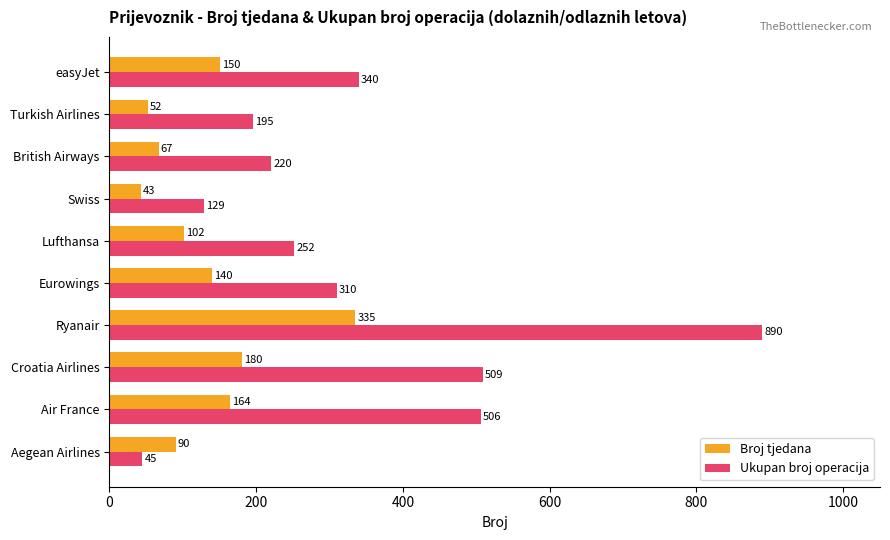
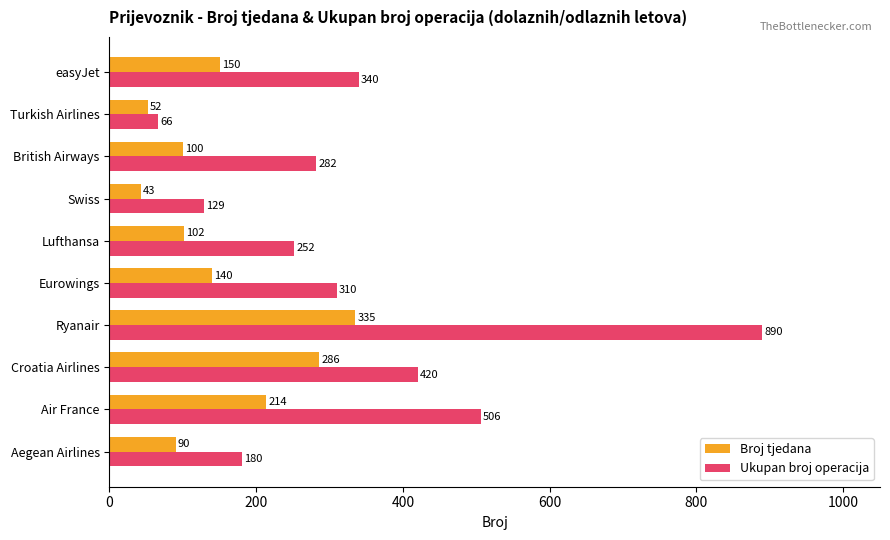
Ukupan broj operacija, Turkish Airlines: 195 -> 66
Broj tjedana, British Airways: 67 -> 100
Ukupan broj operacija, British Airways: 220 -> 282
Broj tjedana, Croatia Airlines: 180 -> 286
Ukupan broj operacija, Croatia Airlines: 509 -> 420
Broj tjedana, Air France: 164 -> 214
Ukupan broj operacija, Aegean Airlines: 45 -> 180
